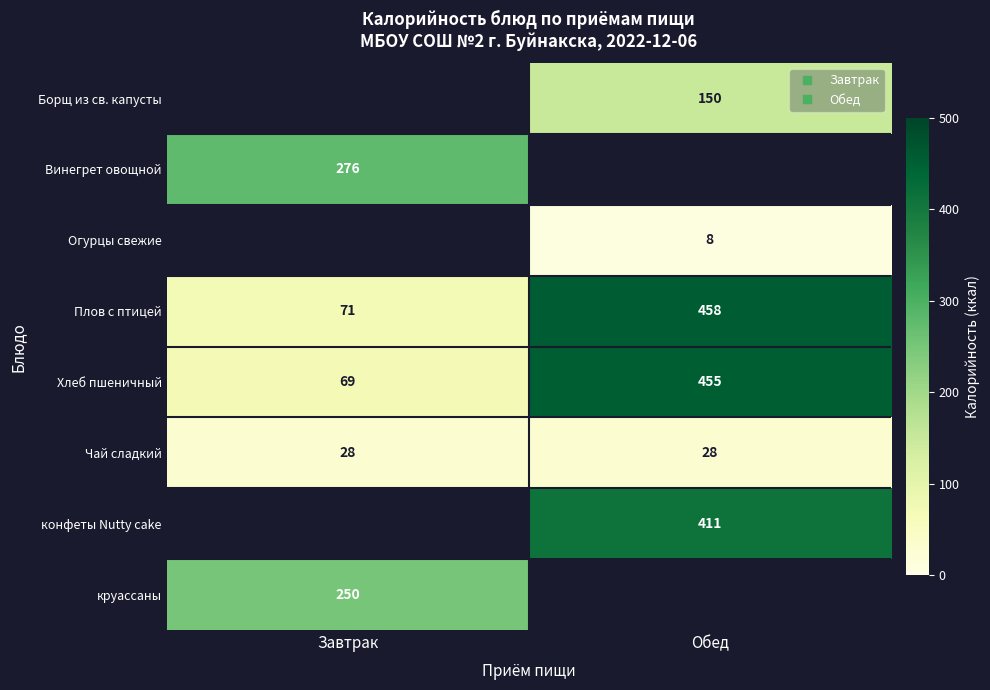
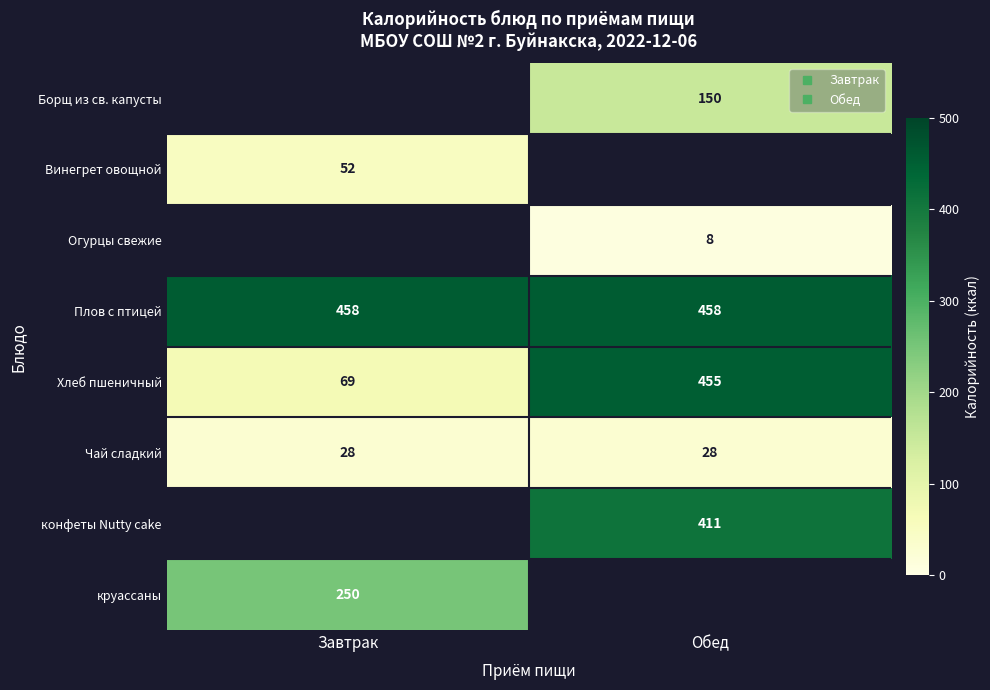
Винегрет овощной, Завтрак: 276 -> 52
Плов с птицей, Завтрак: 71 -> 458
